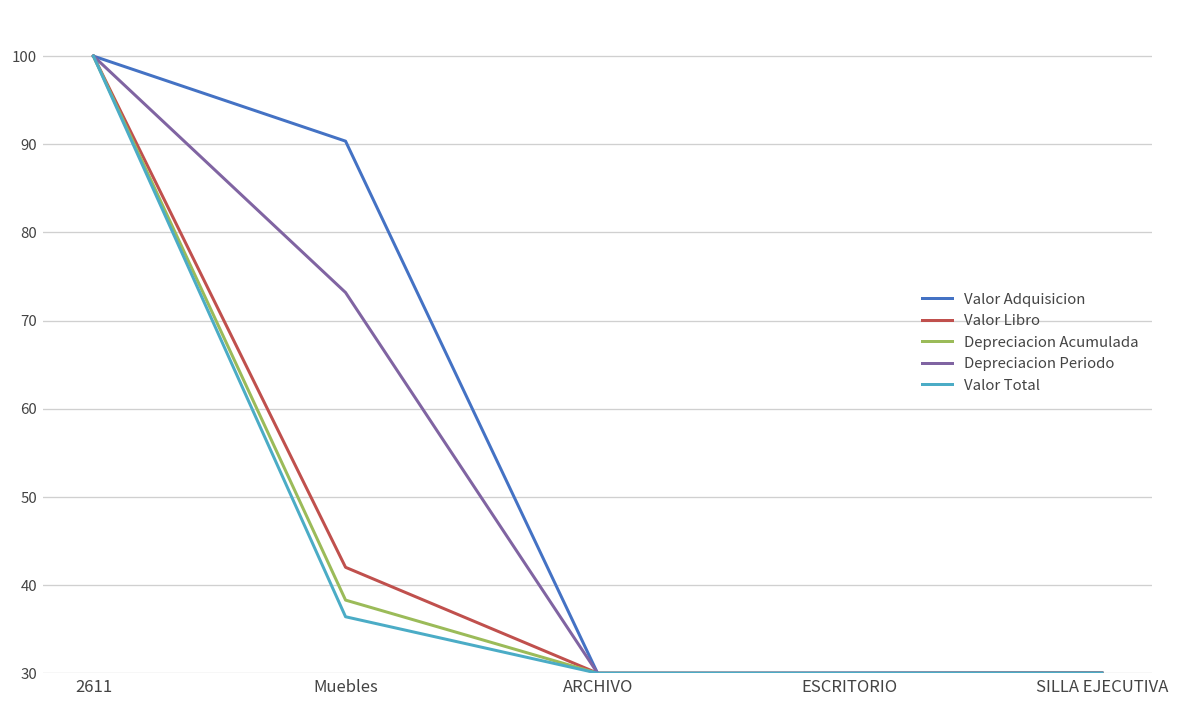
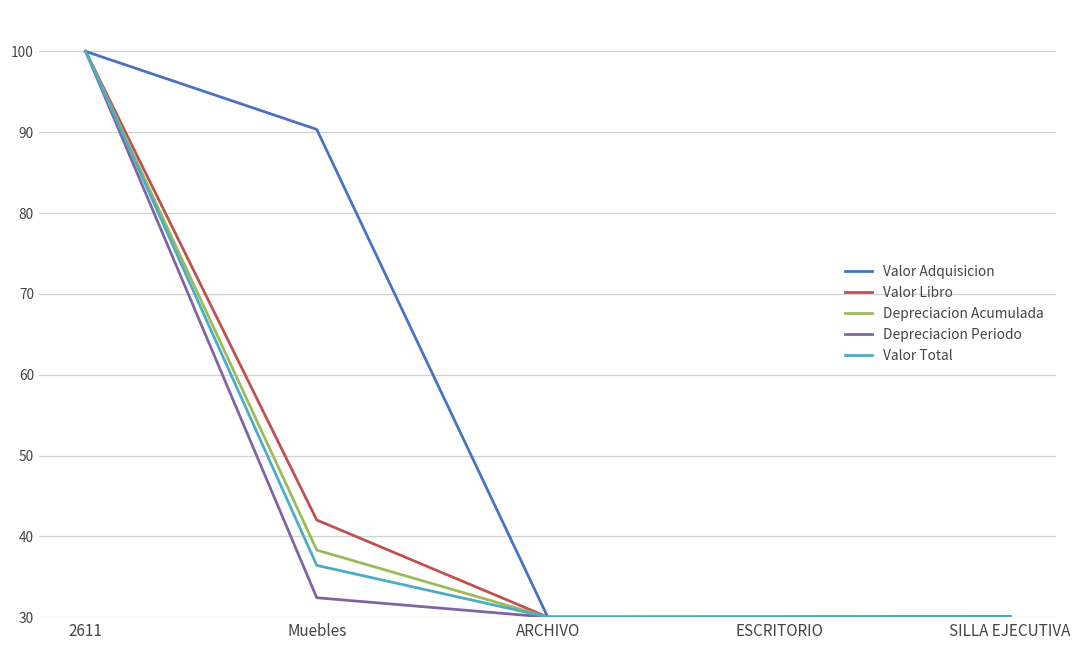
Depreciacion Periodo, Muebles: 73 -> 32
